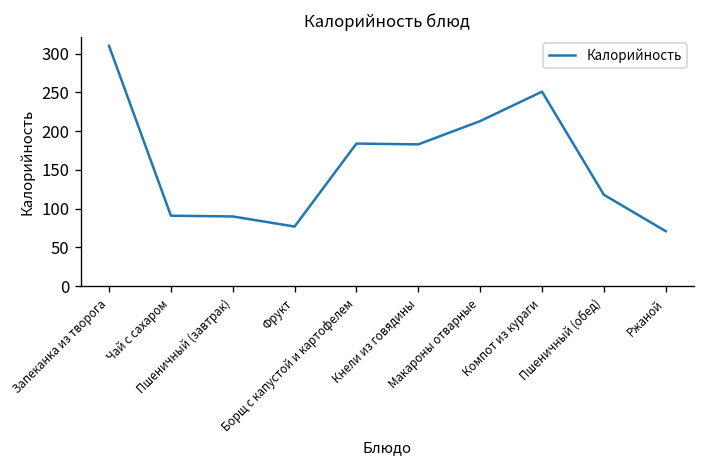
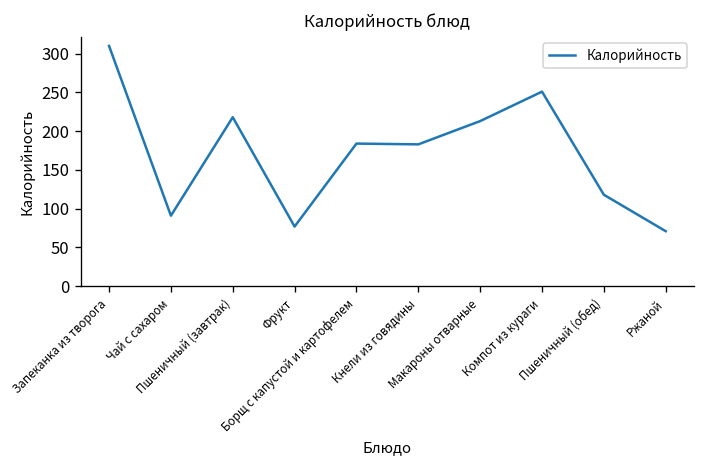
Пшеничный (завтрак): 90 -> 220
